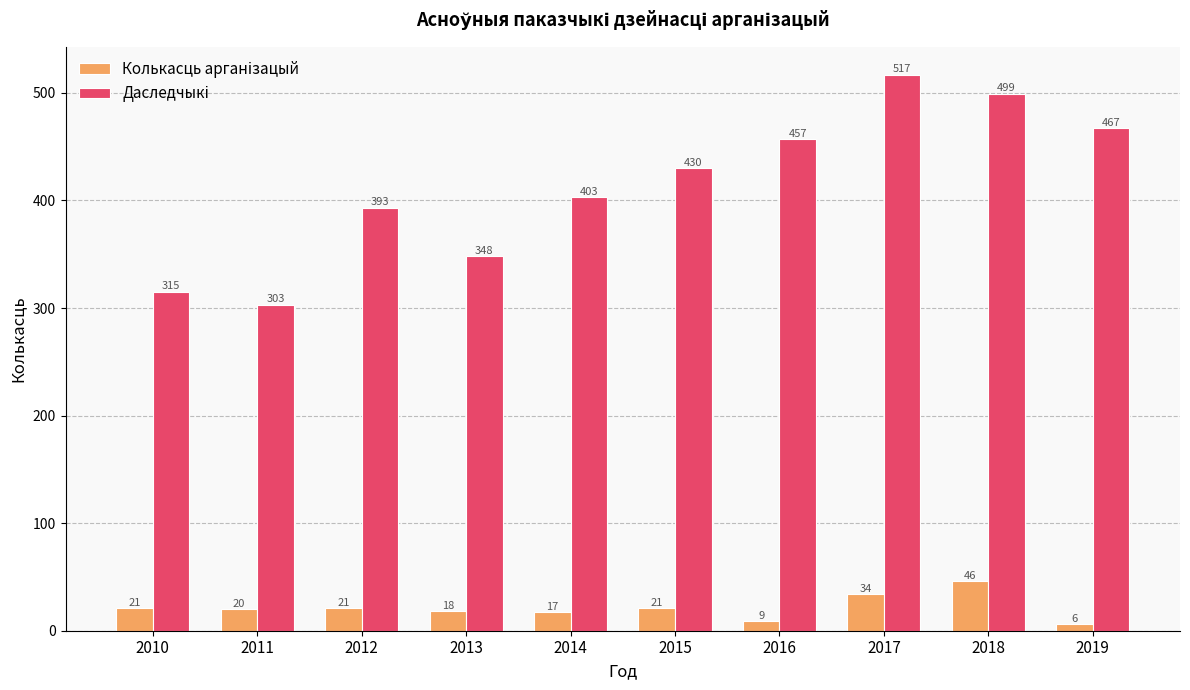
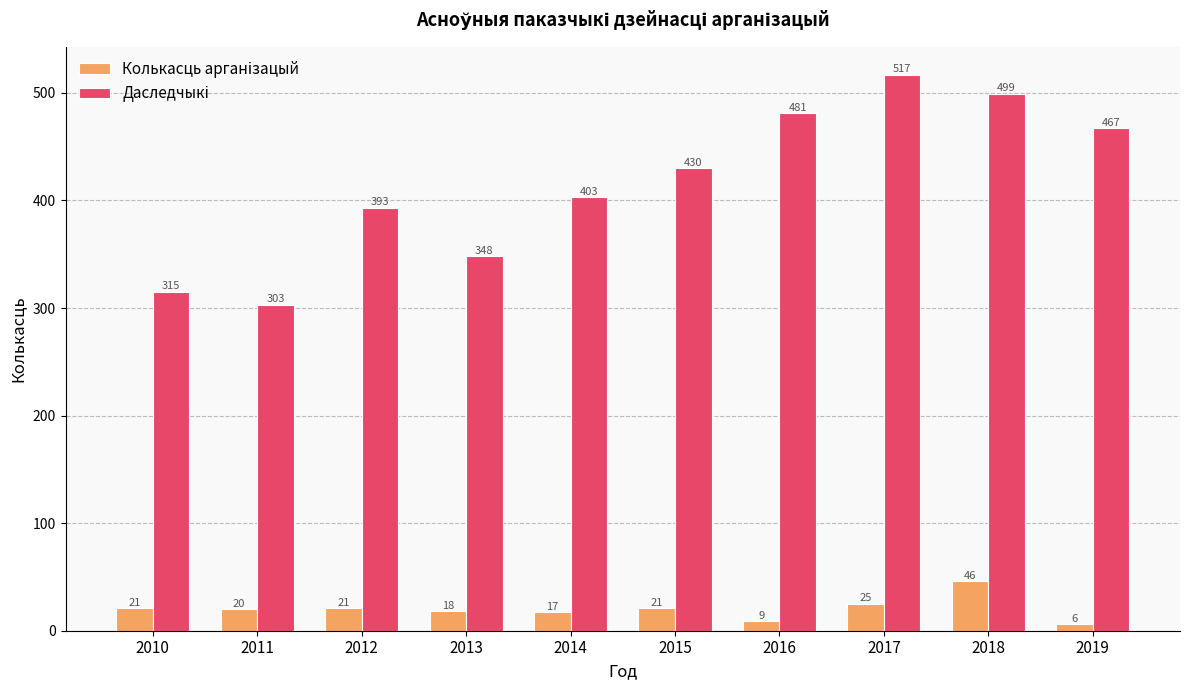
Даследчыкі, 2016: 457 -> 481
Колькасць арганізацый, 2017: 34 -> 25
